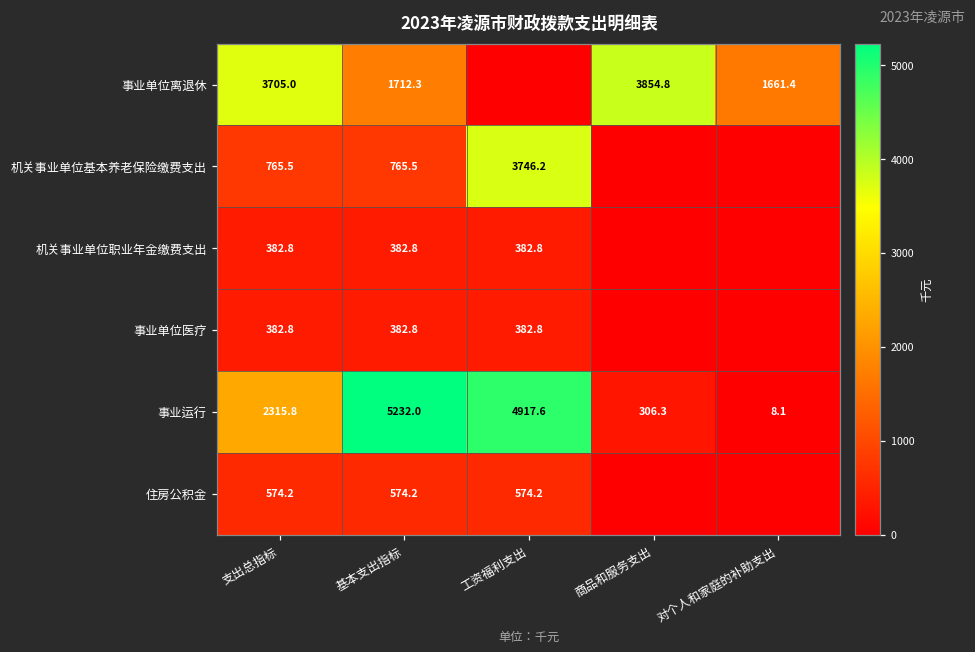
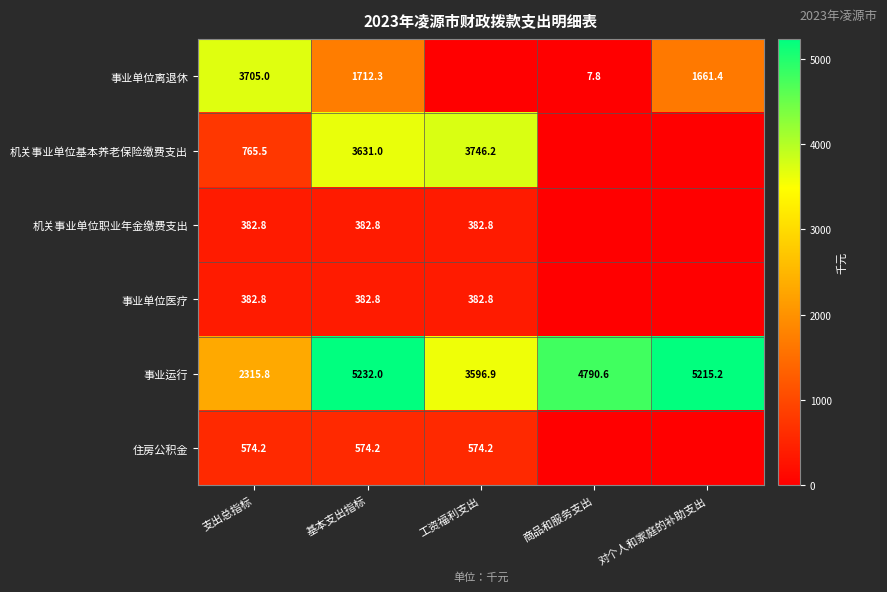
事业单位离退休, 商品和服务支出: 3854.8 -> 7.8
机关事业单位基本养老保险缴费支出, 基本支出指标: 765.5 -> 3631.0
事业运行, 工资福利支出: 4917.6 -> 3596.9
事业运行, 商品和服务支出: 306.3 -> 4790.6
事业运行, 对个人和家庭的补助支出: 8.1 -> 5215.2
